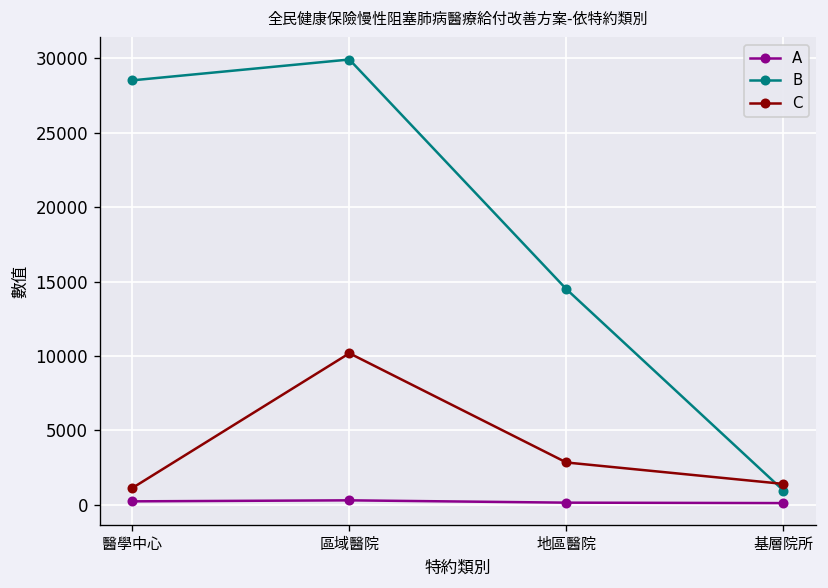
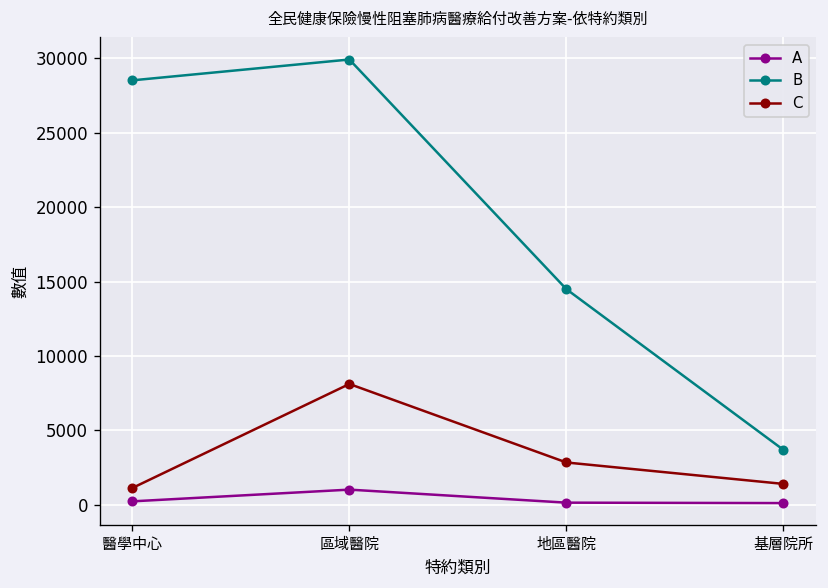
A, 區域醫院: 300 -> 1000
C, 區域醫院: 10200 -> 8100
B, 基層院所: 1000 -> 3700
